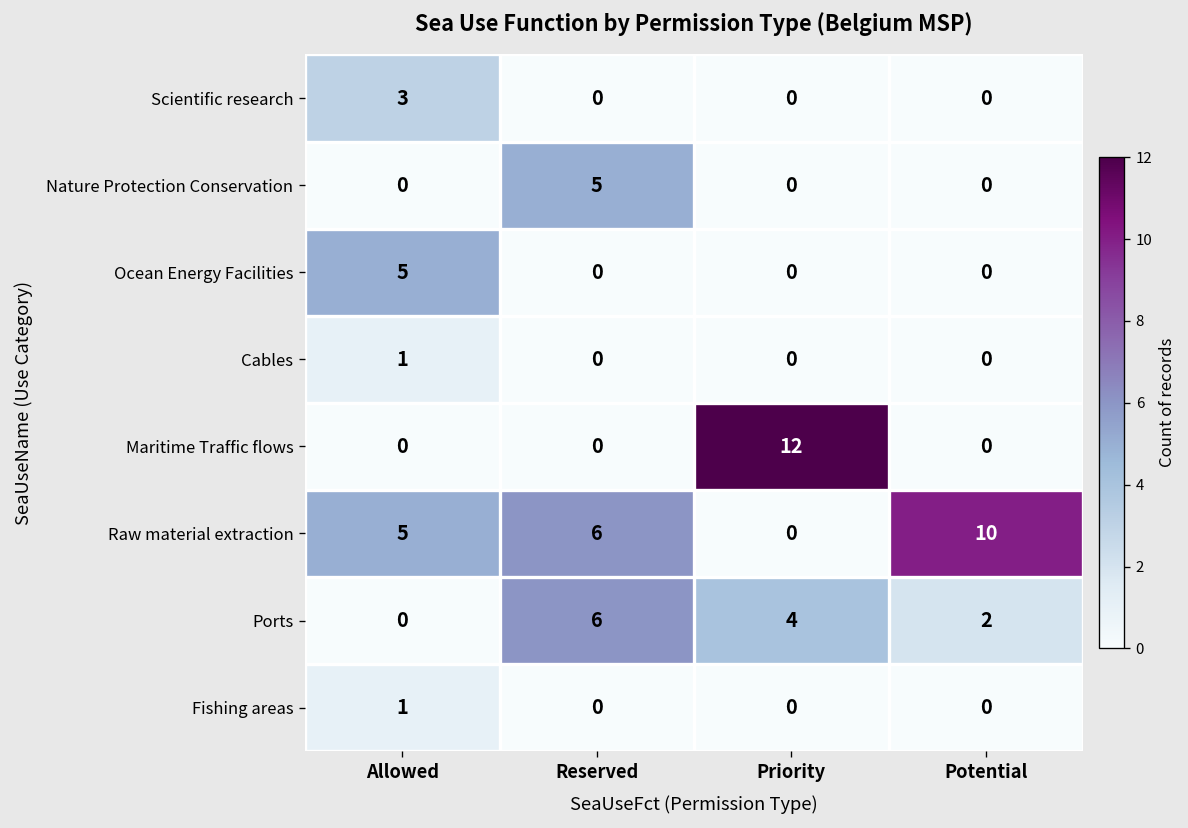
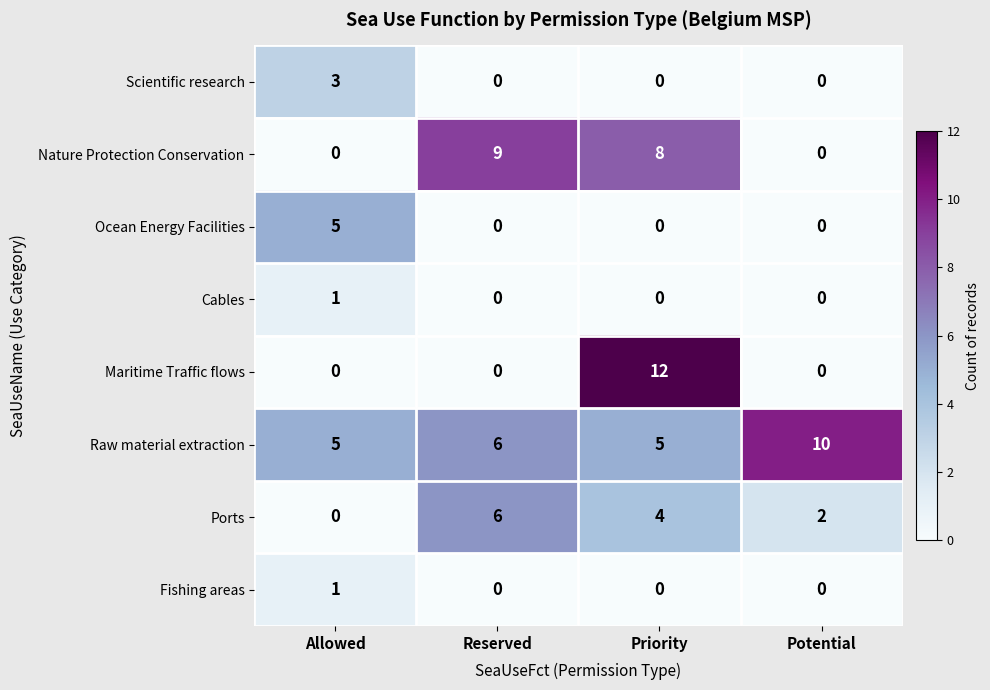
Nature Protection Conservation, Reserved: 5 -> 9
Nature Protection Conservation, Priority: 0 -> 8
Raw material extraction, Priority: 0 -> 5
